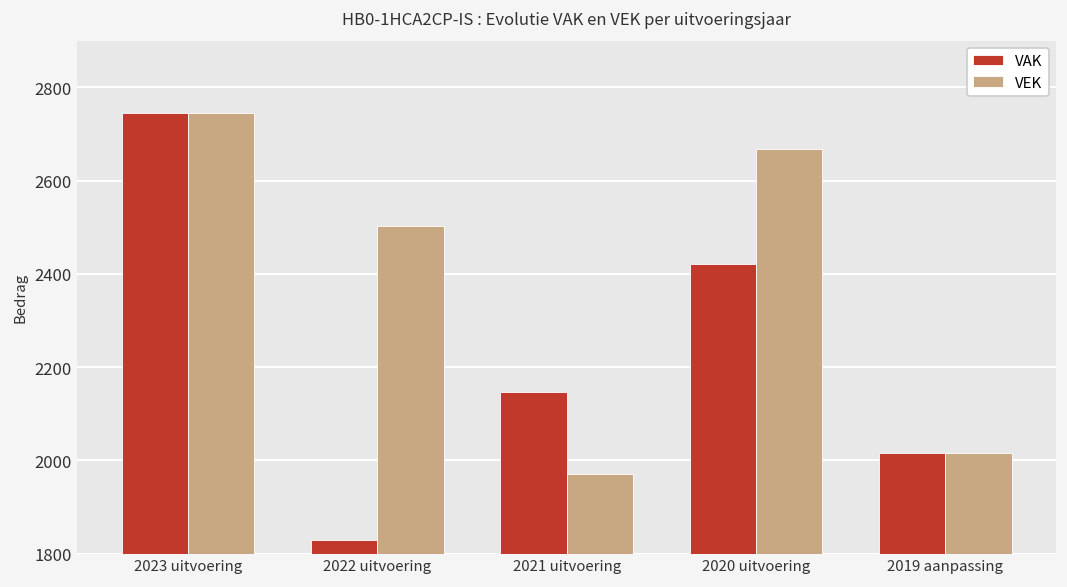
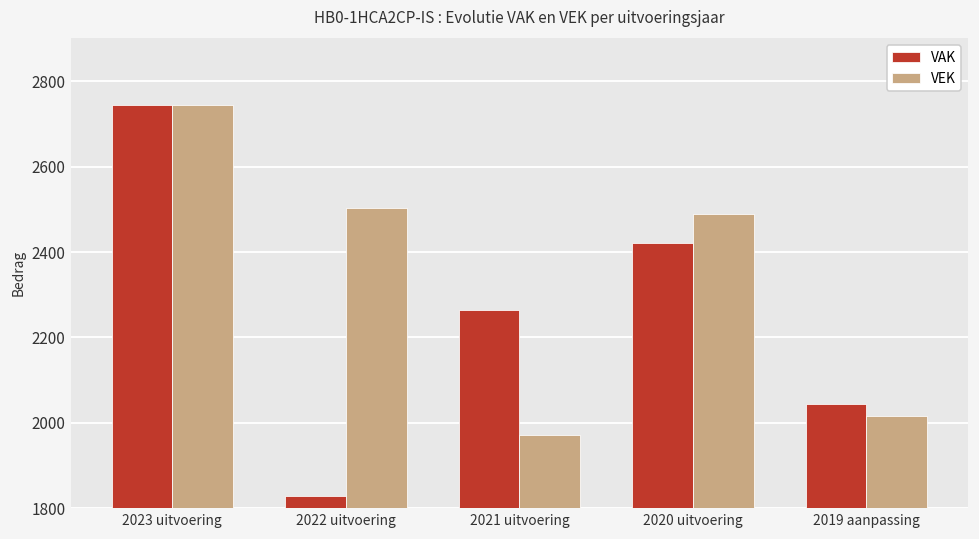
VAK, 2021 uitvoering: 2150 -> 2260
VEK, 2020 uitvoering: 2670 -> 2490
VAK, 2019 aanpassing: 2020 -> 2050
